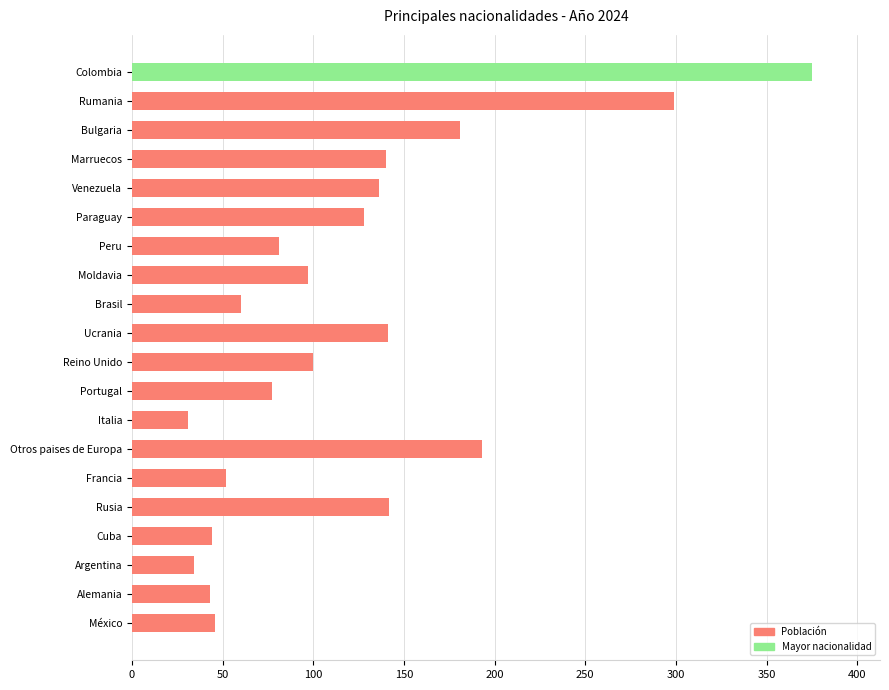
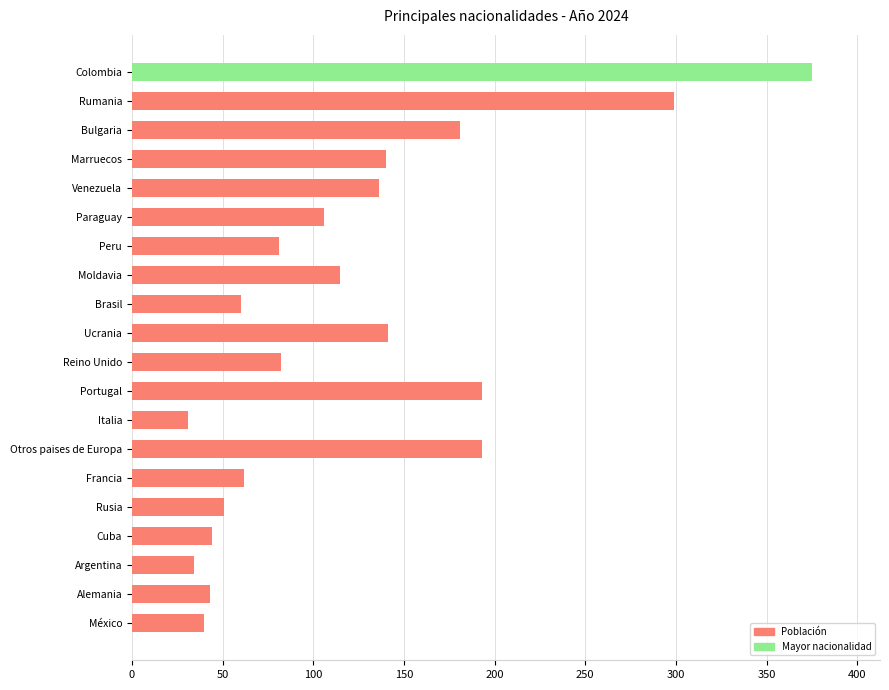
Paraguay: 128 -> 106
Moldavia: 97 -> 115
Reino Unido: 100 -> 82
Portugal: 77 -> 193
Francia: 52 -> 62
Rusia: 142 -> 51
México: 46 -> 40
